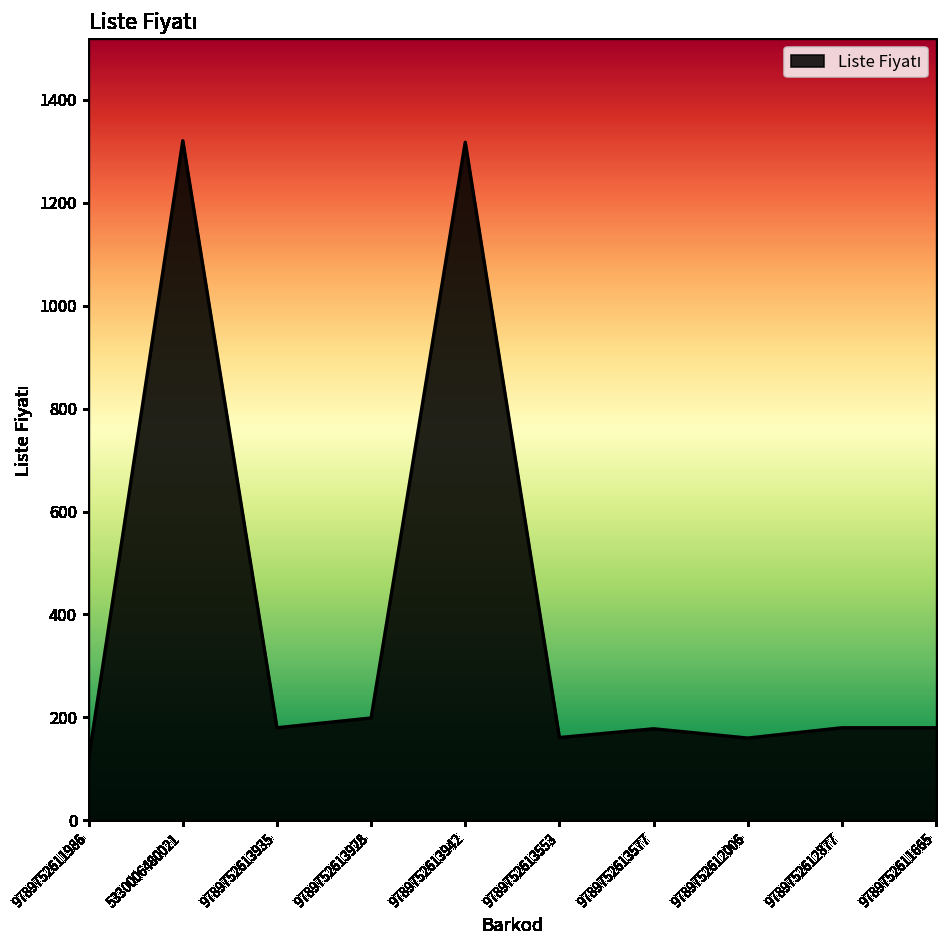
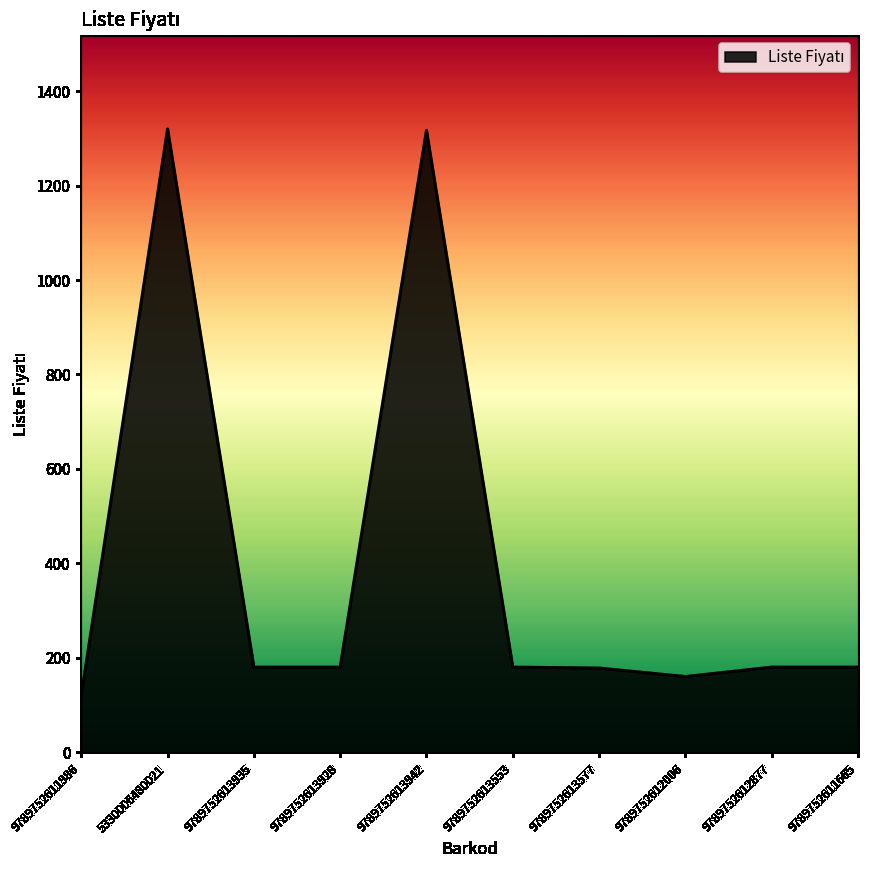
9789752613928: 200 -> 180
9789752613553: 160 -> 180
